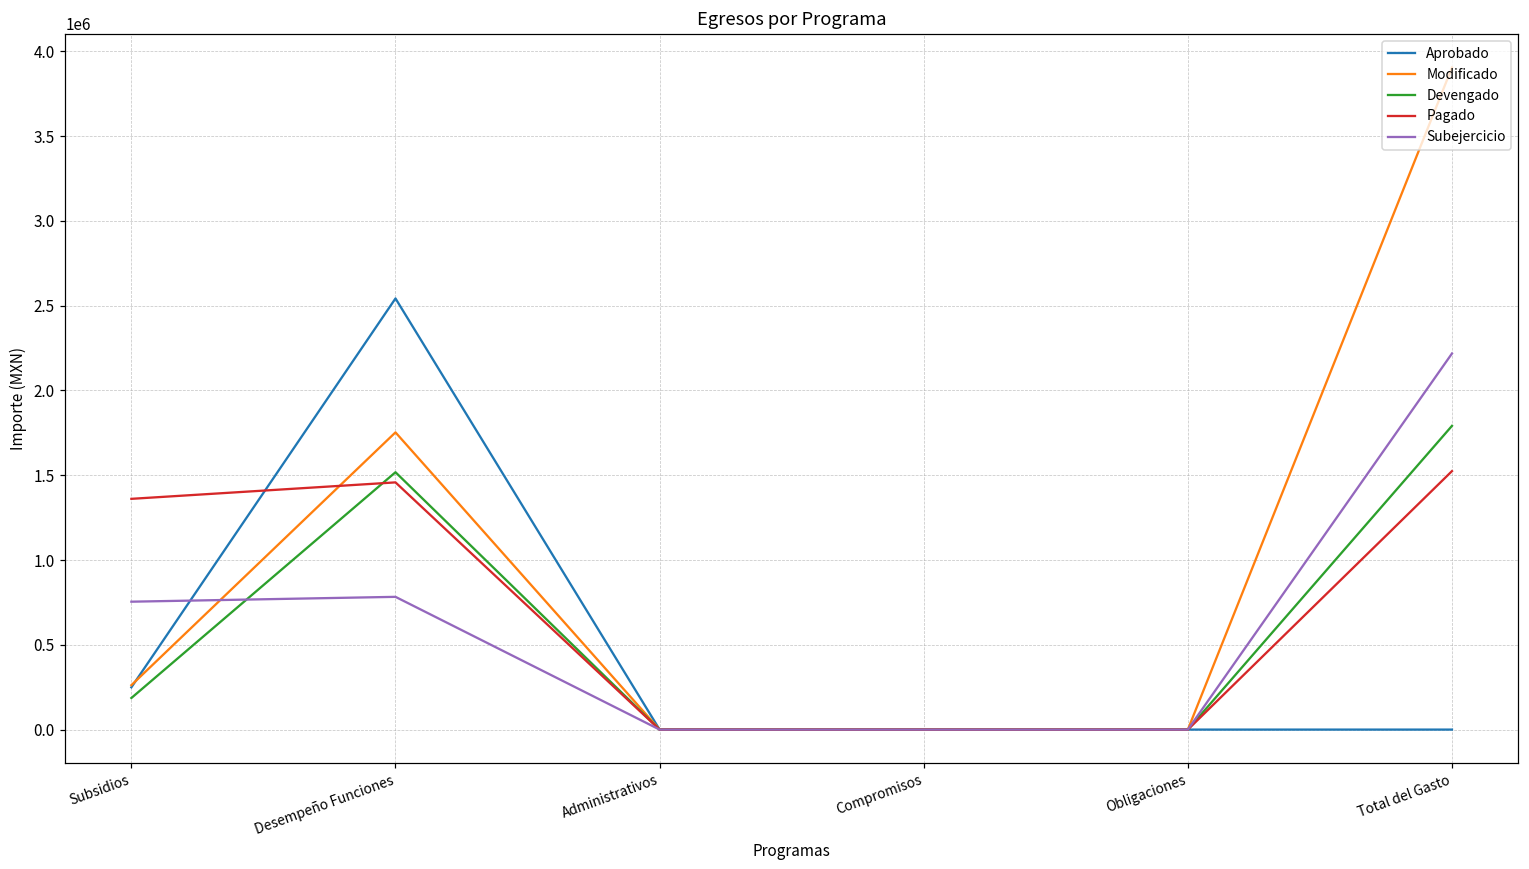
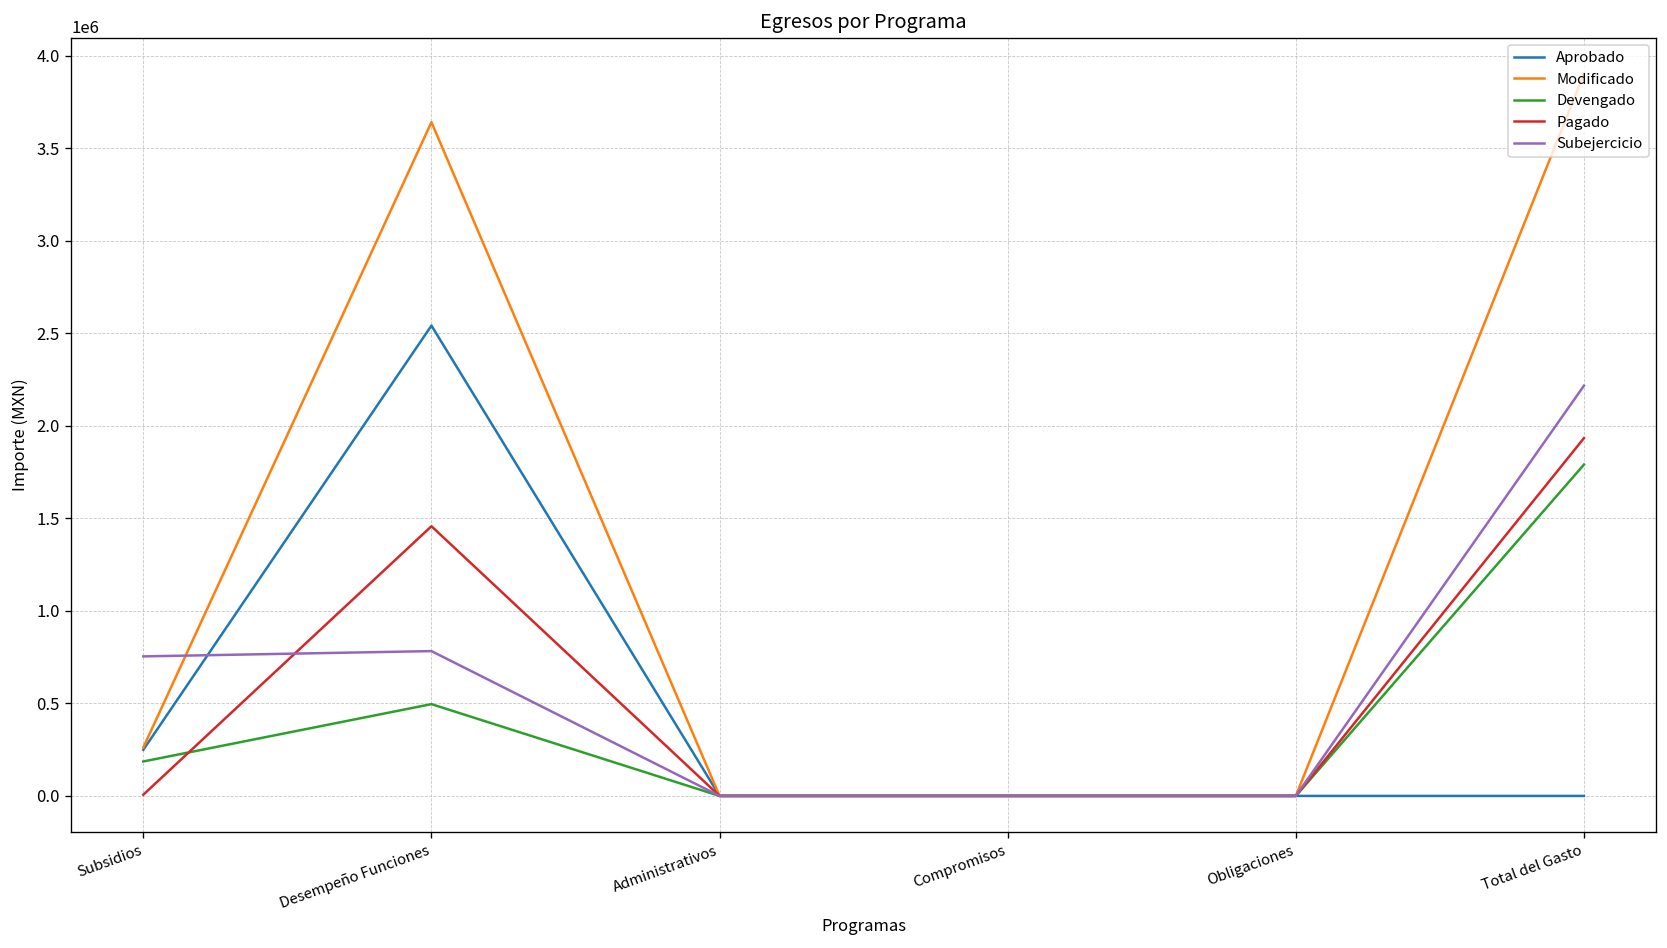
Pagado, Subsidios: 1360000 -> 10000
Modificado, Desempeño Funciones: 1750000 -> 3640000
Devengado, Desempeño Funciones: 1520000 -> 500000
Pagado, Total del Gasto: 1520000 -> 1930000
